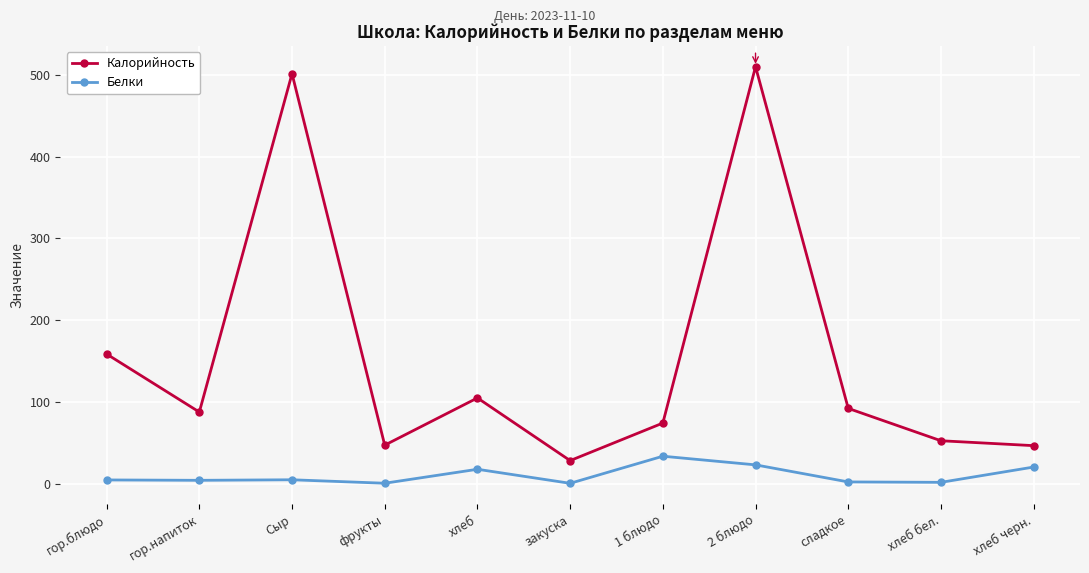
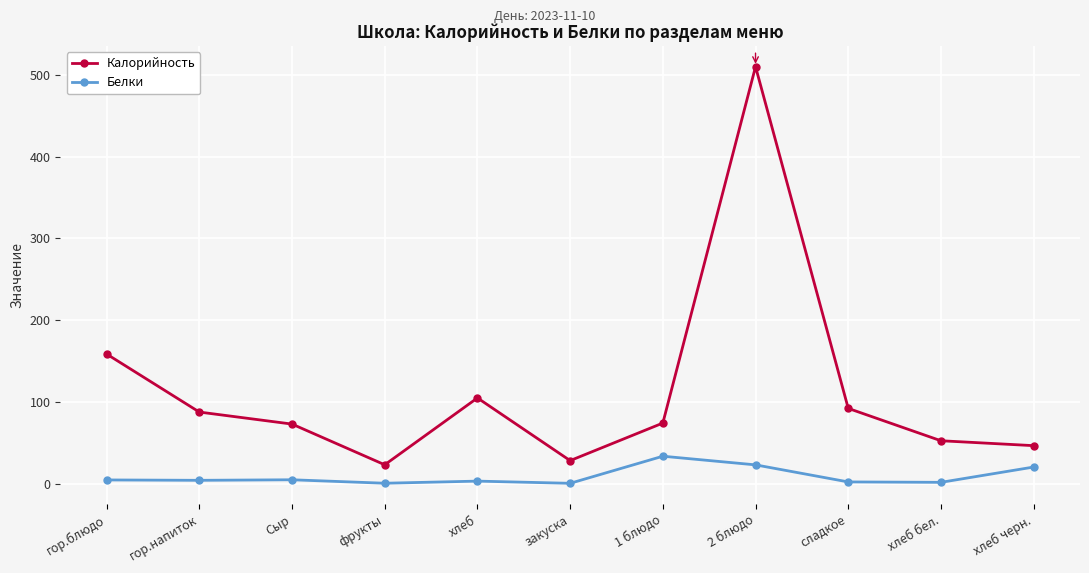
Калорийность, Сыр: 500 -> 70
Калорийность, фрукты: 50 -> 20
Белки, хлеб: 20 -> 0
